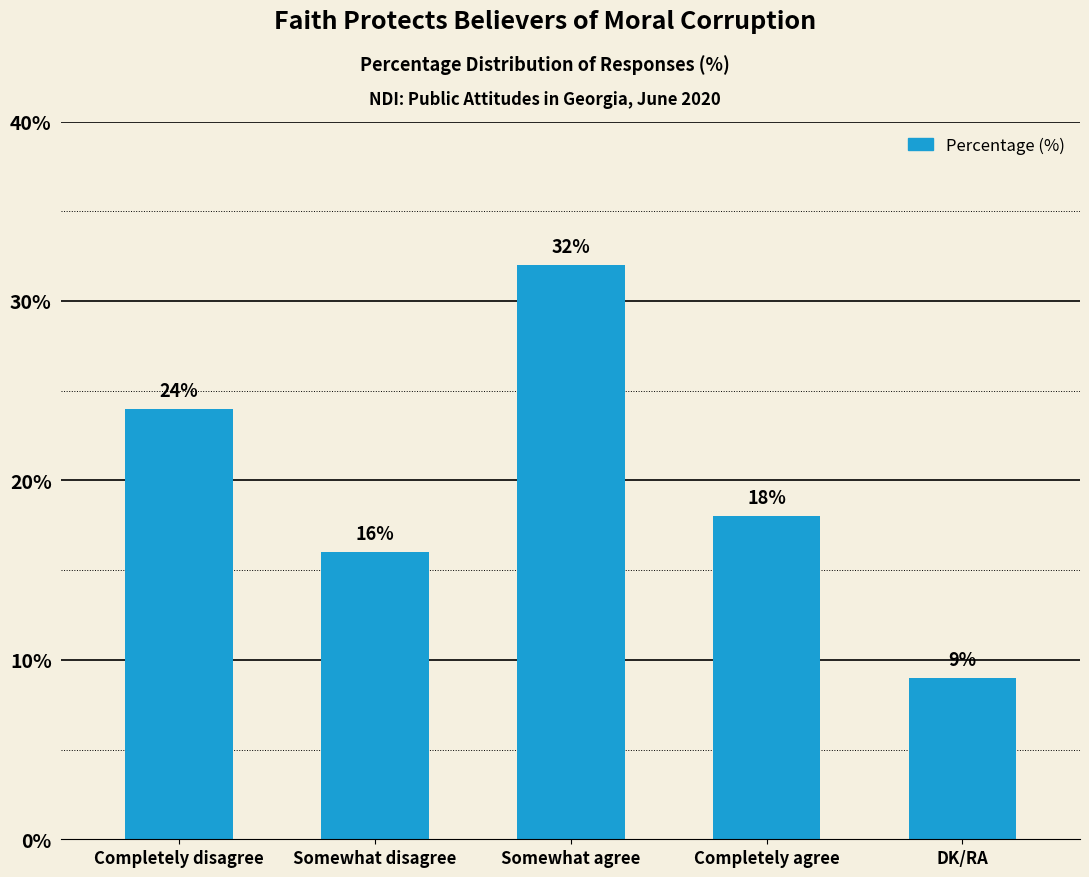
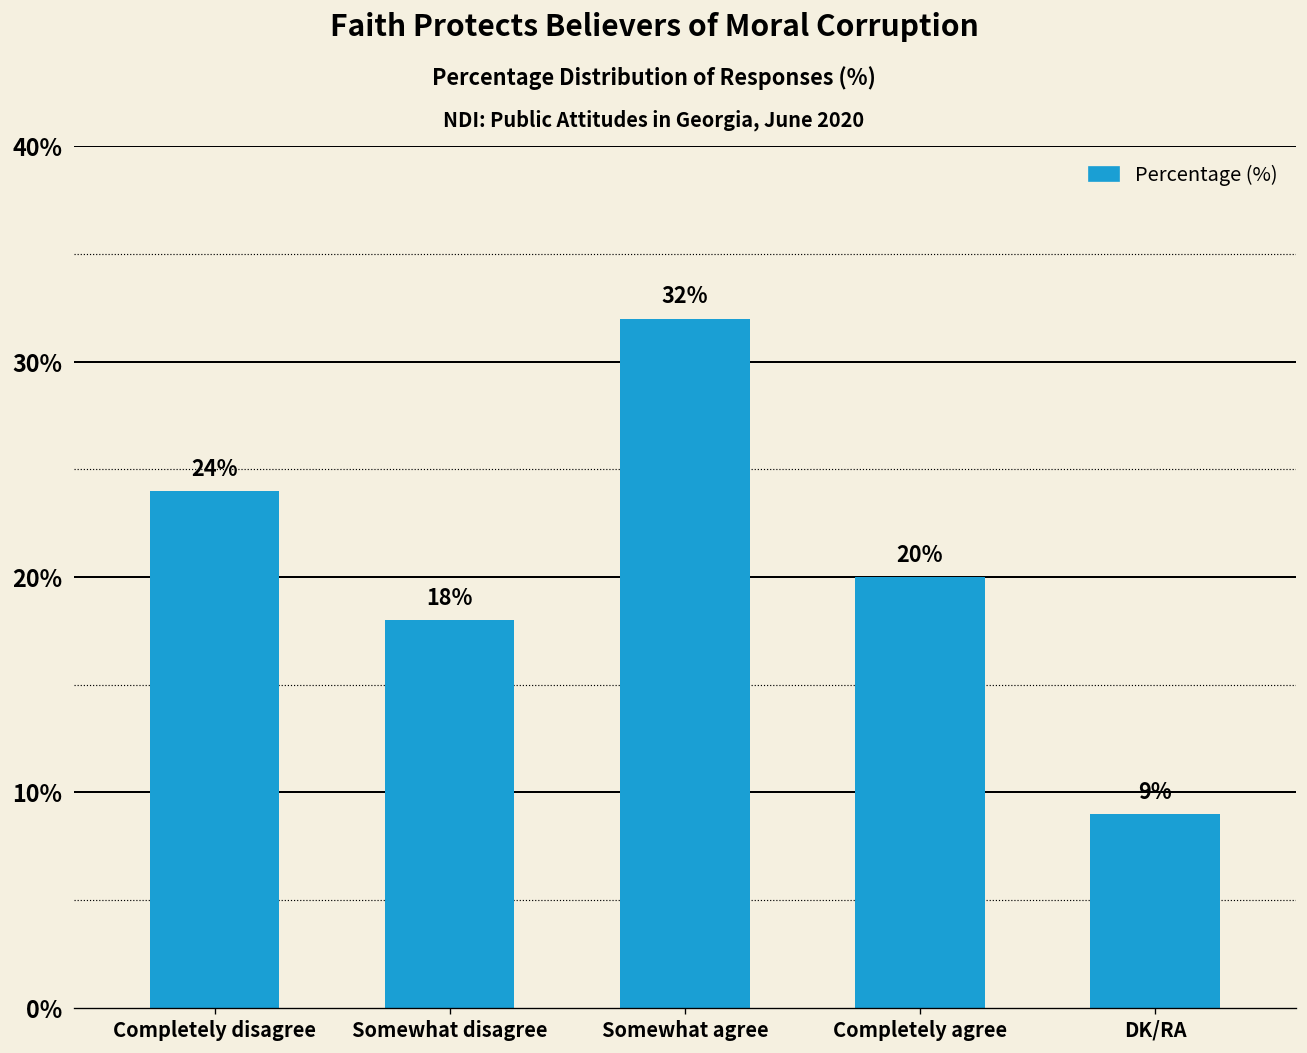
Somewhat disagree: 16% -> 18%
Completely agree: 18% -> 20%
